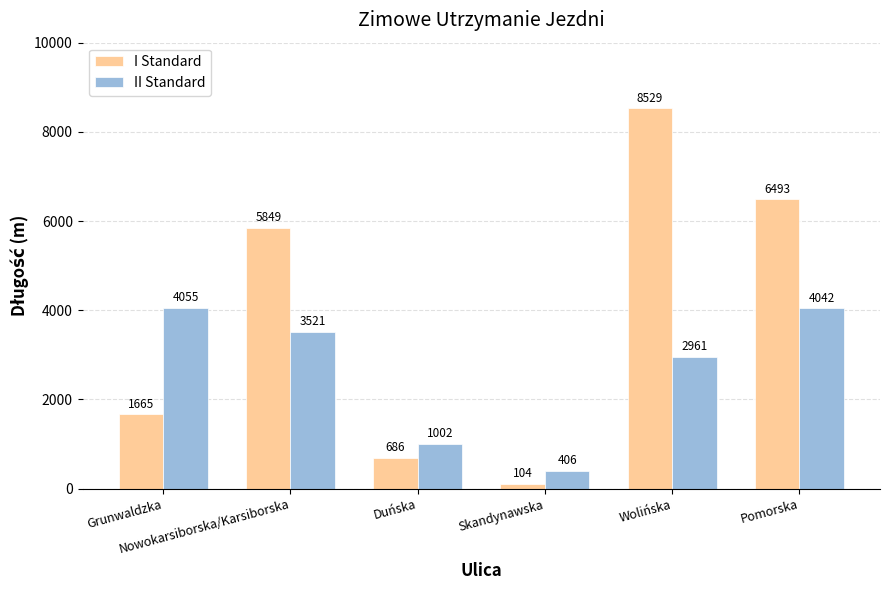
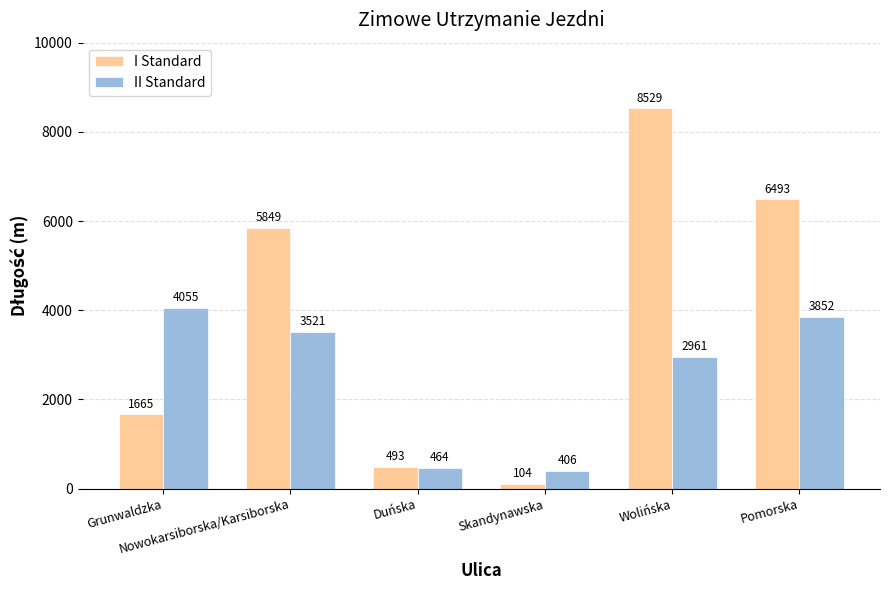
I Standard, Duńska: 686 -> 493
II Standard, Duńska: 1002 -> 464
II Standard, Pomorska: 4042 -> 3852
